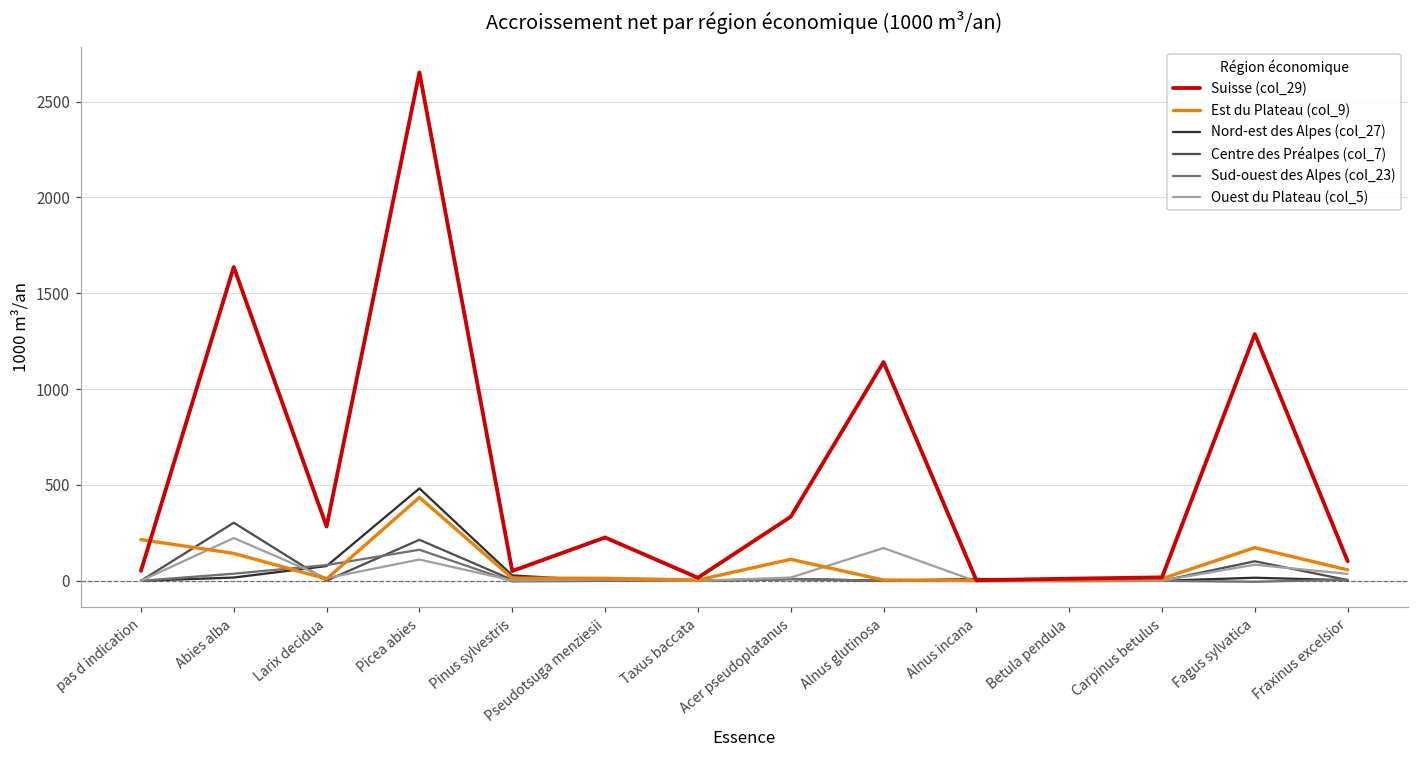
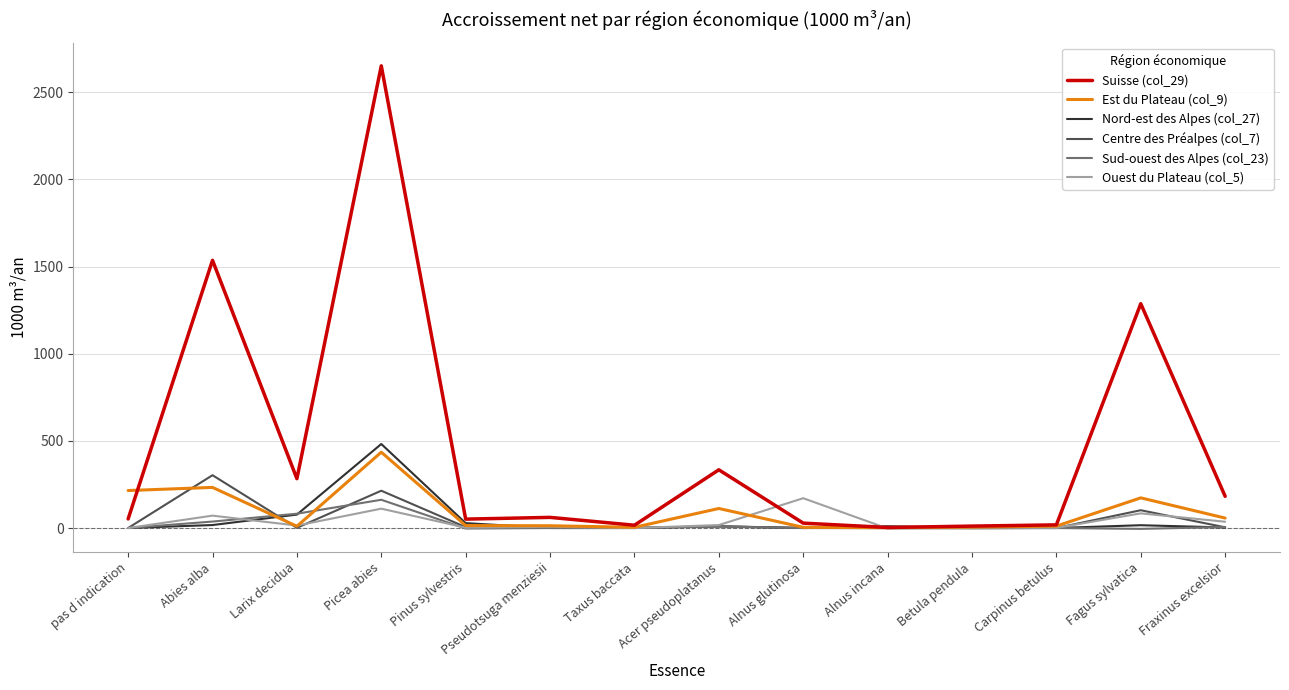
Suisse (col_29), Abies alba: 1640 -> 1540
Est du Plateau (col_9), Abies alba: 140 -> 230
Ouest du Plateau (col_5), Abies alba: 220 -> 70
Suisse (col_29), Pseudotsuga menziesii: 230 -> 60
Suisse (col_29), Alnus glutinosa: 1140 -> 30
Suisse (col_29), Fraxinus excelsior: 100 -> 180
